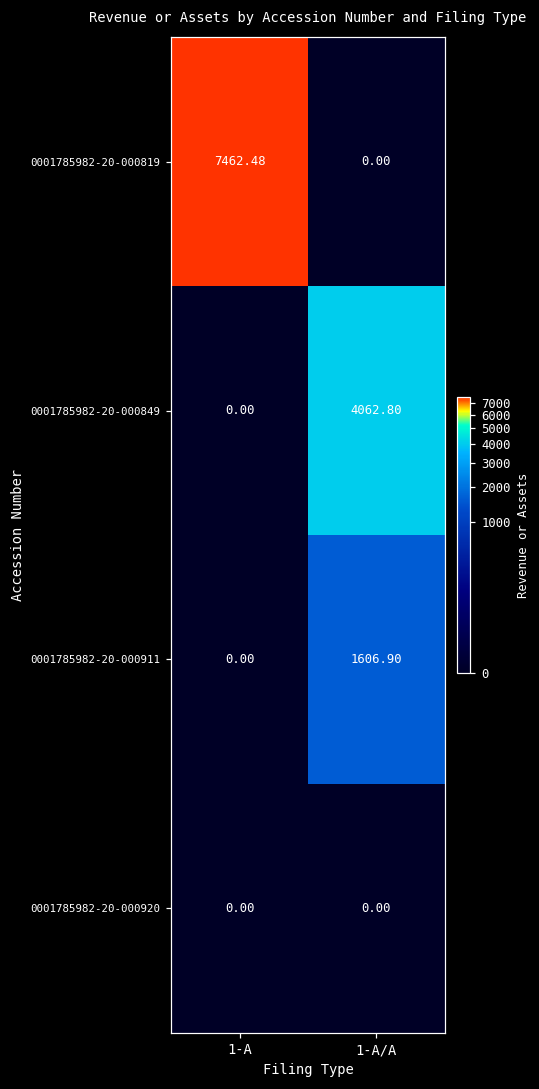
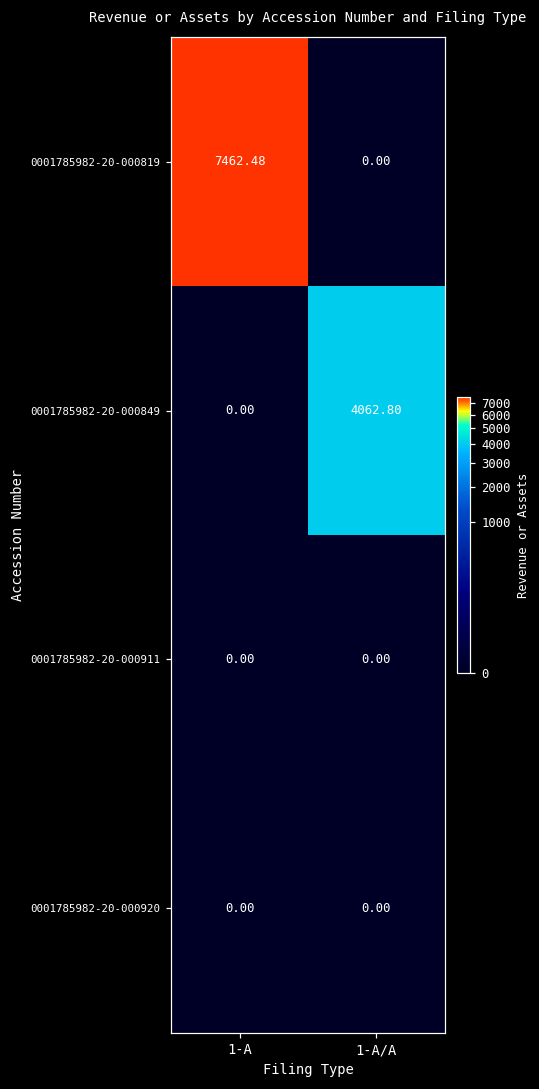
0001785982-20-000911, 1-A/A: 1606.90 -> 0.00
